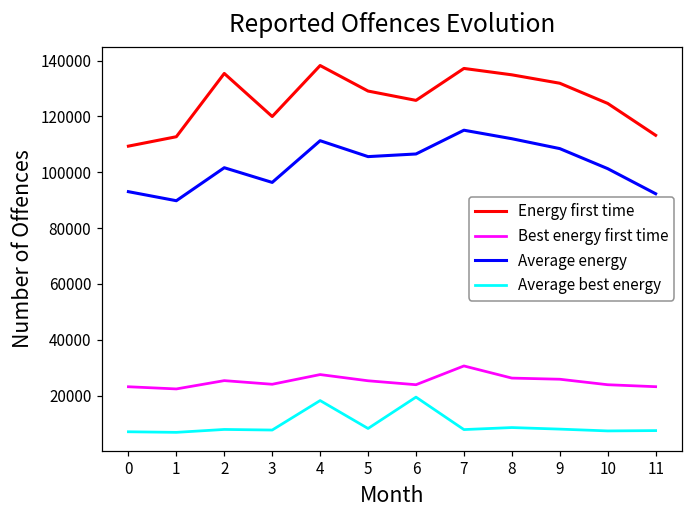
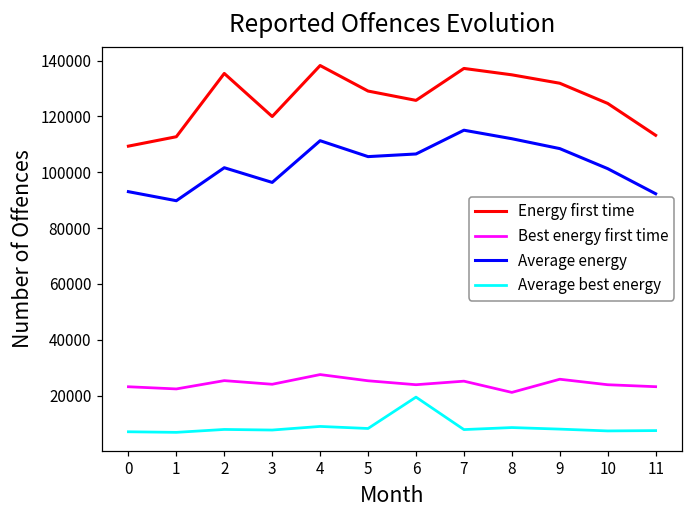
Average best energy, 4: 18000 -> 9000
Best energy first time, 7: 31000 -> 25000
Best energy first time, 8: 26000 -> 21000
